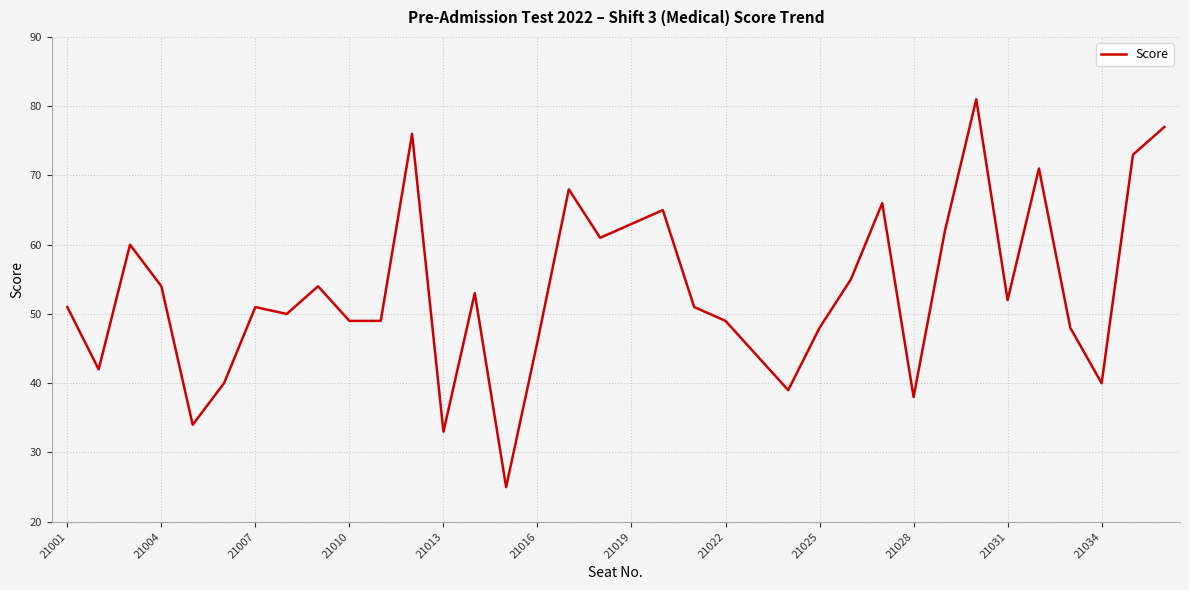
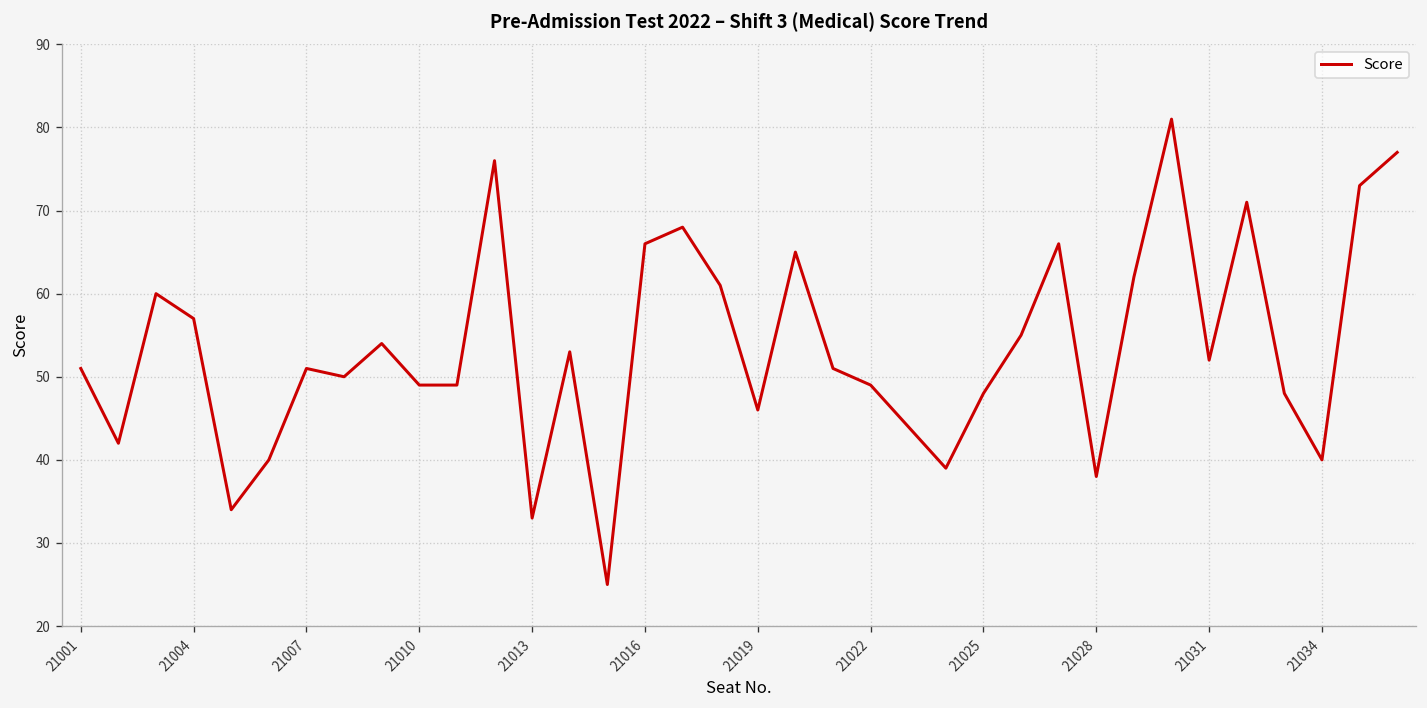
21004: 54 -> 57
21016: 46 -> 66
21019: 63 -> 46
